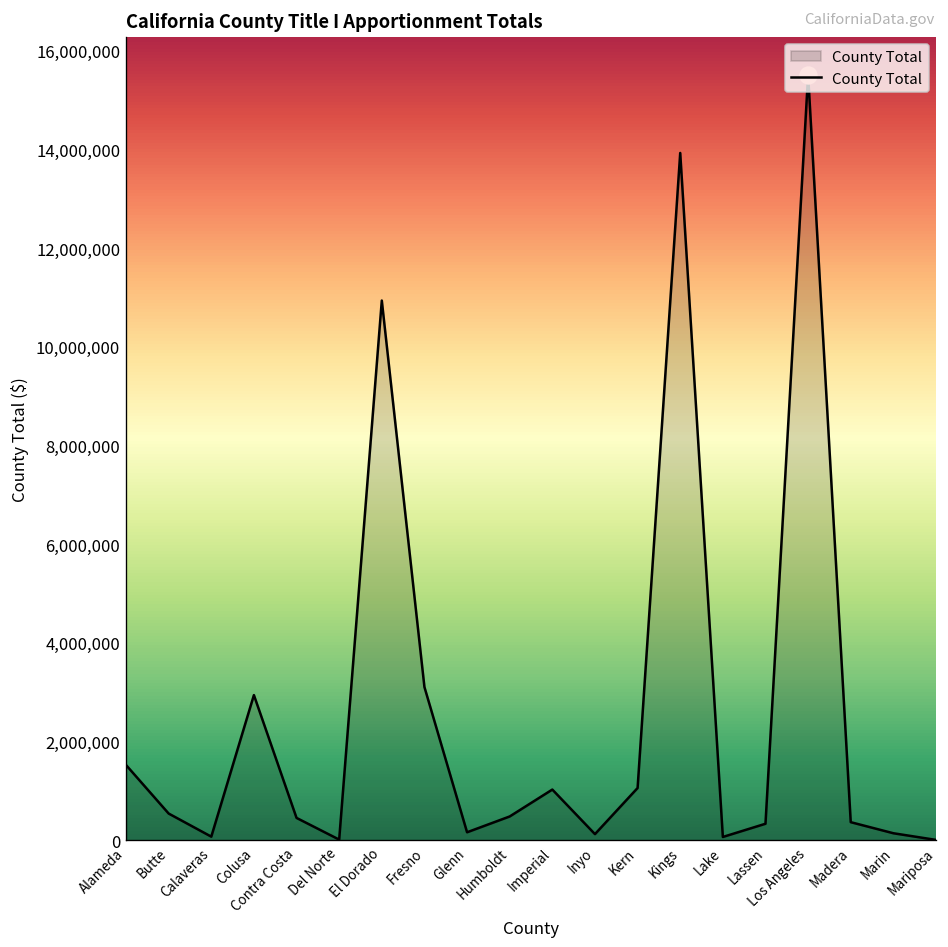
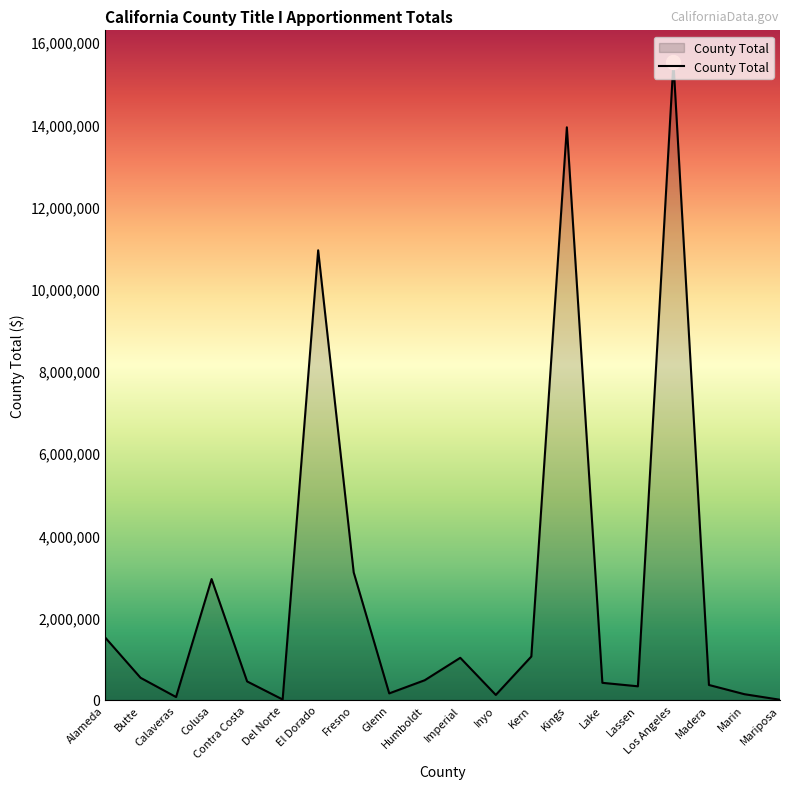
County Total, Lake: 100,000 -> 400,000
